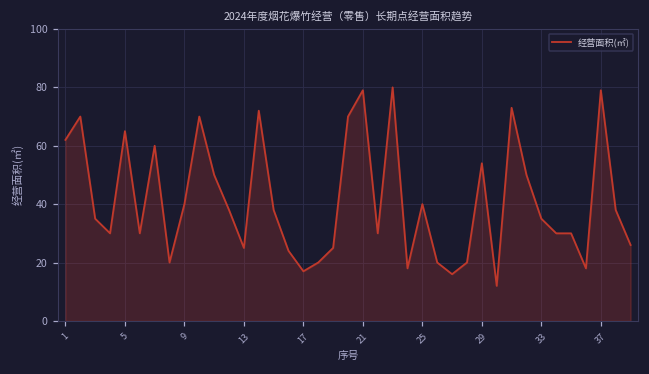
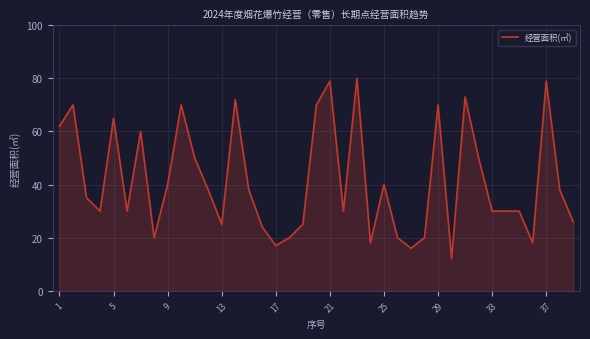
29: 54 -> 70
33: 35 -> 30
